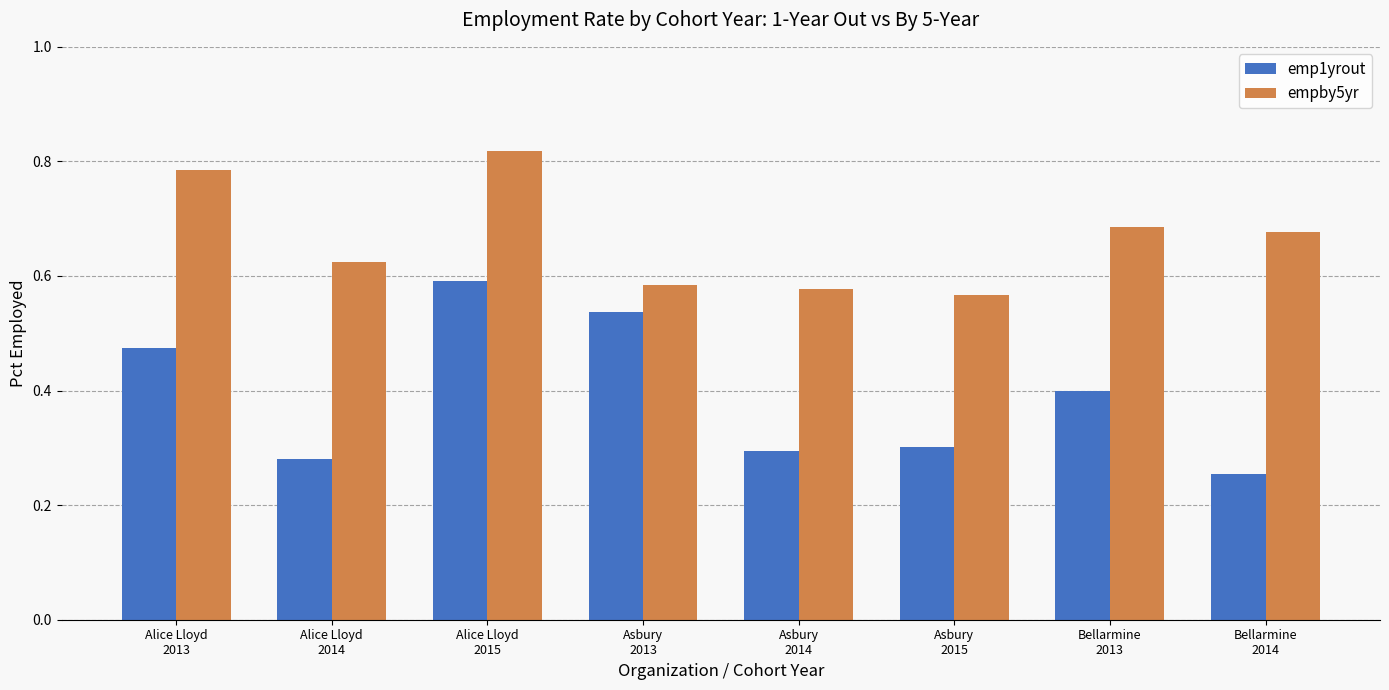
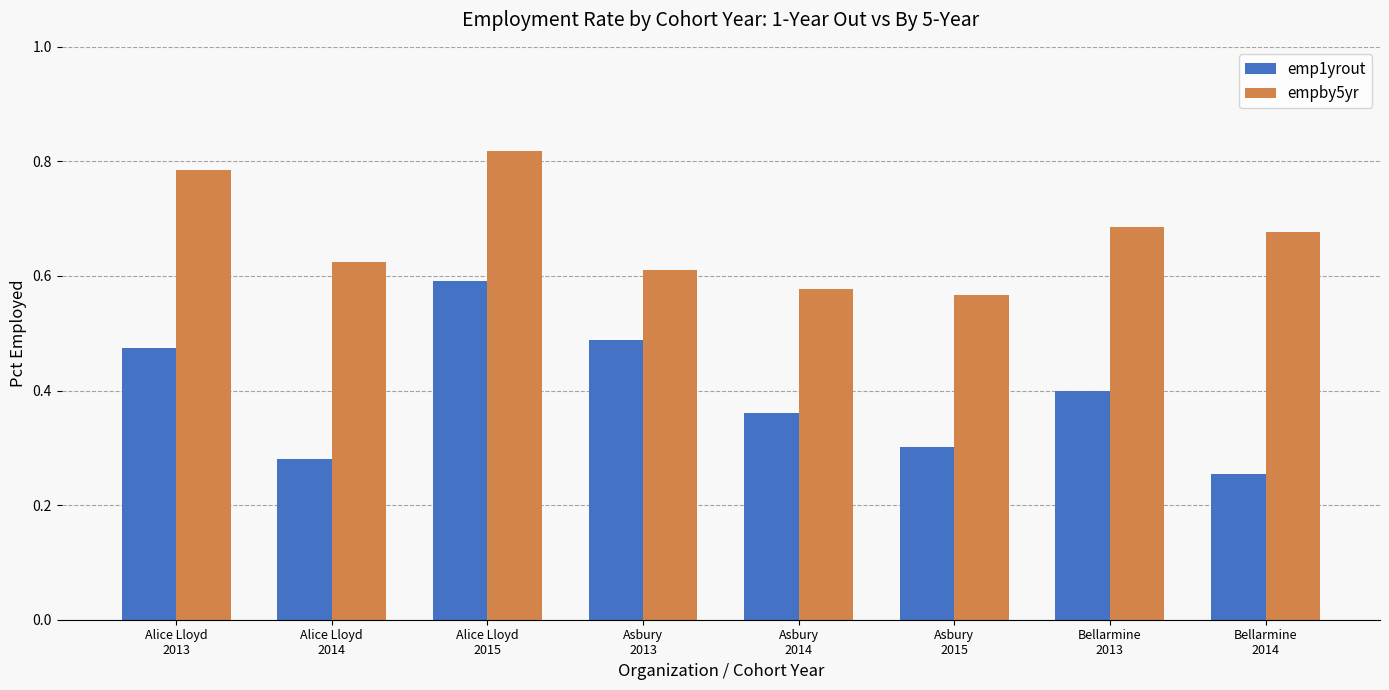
emp1yrout, Asbury 2013: 0.54 -> 0.49
empby5yr, Asbury 2013: 0.59 -> 0.61
emp1yrout, Asbury 2014: 0.29 -> 0.36
